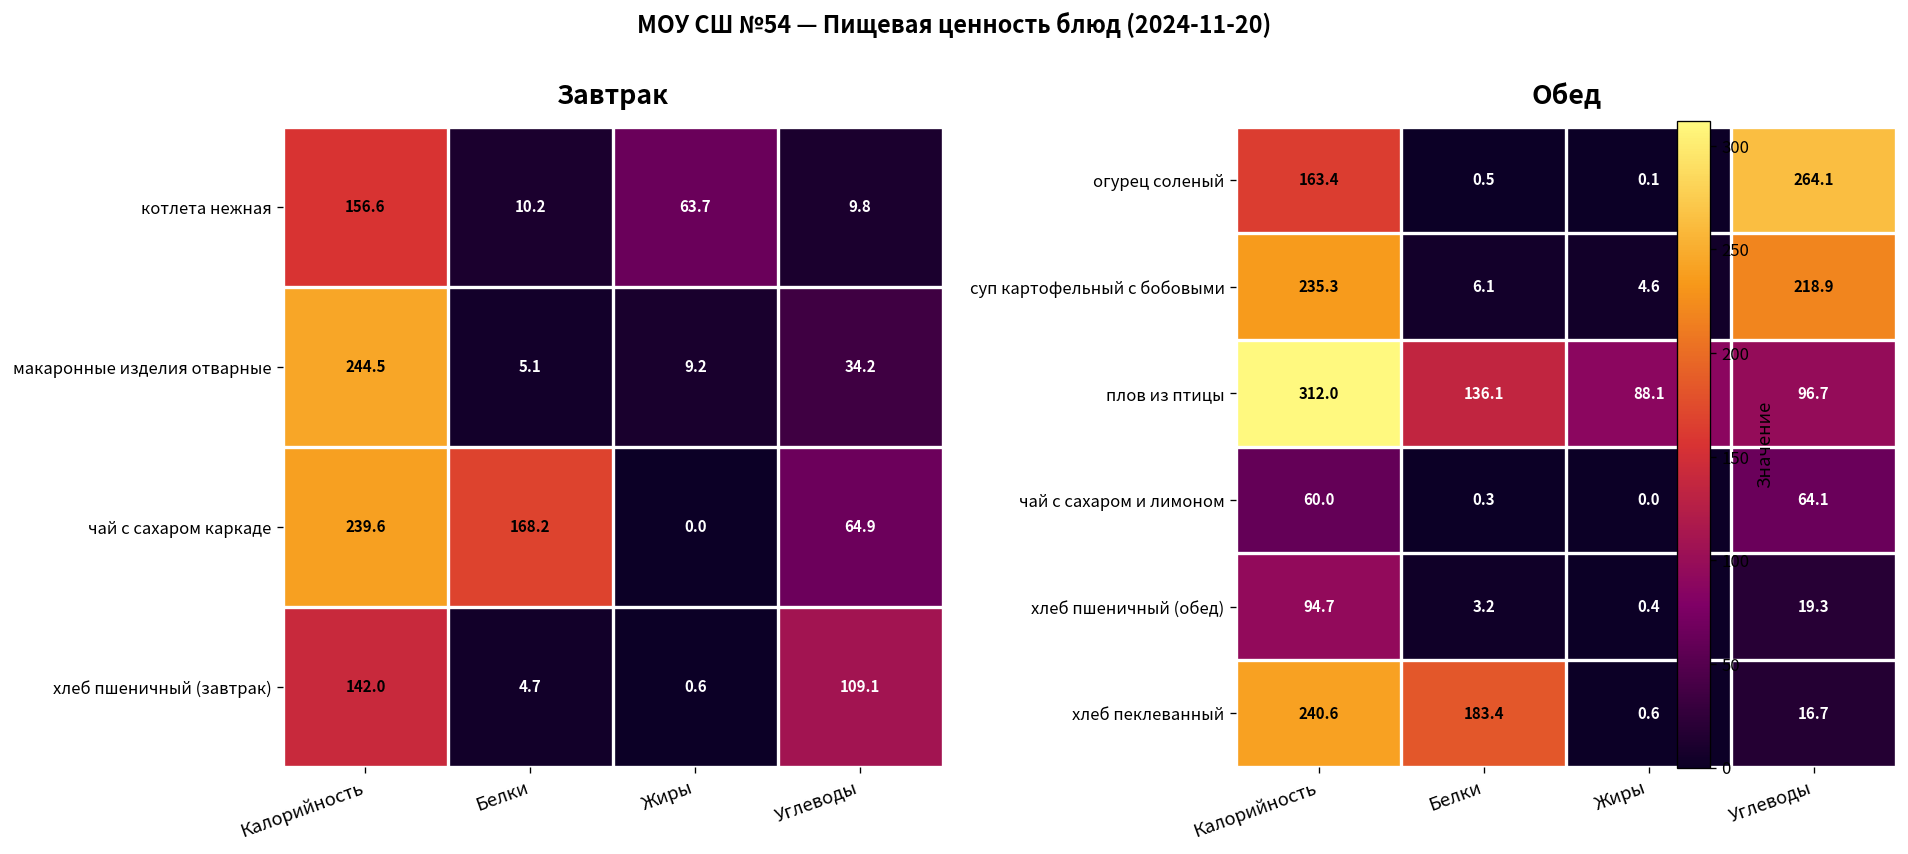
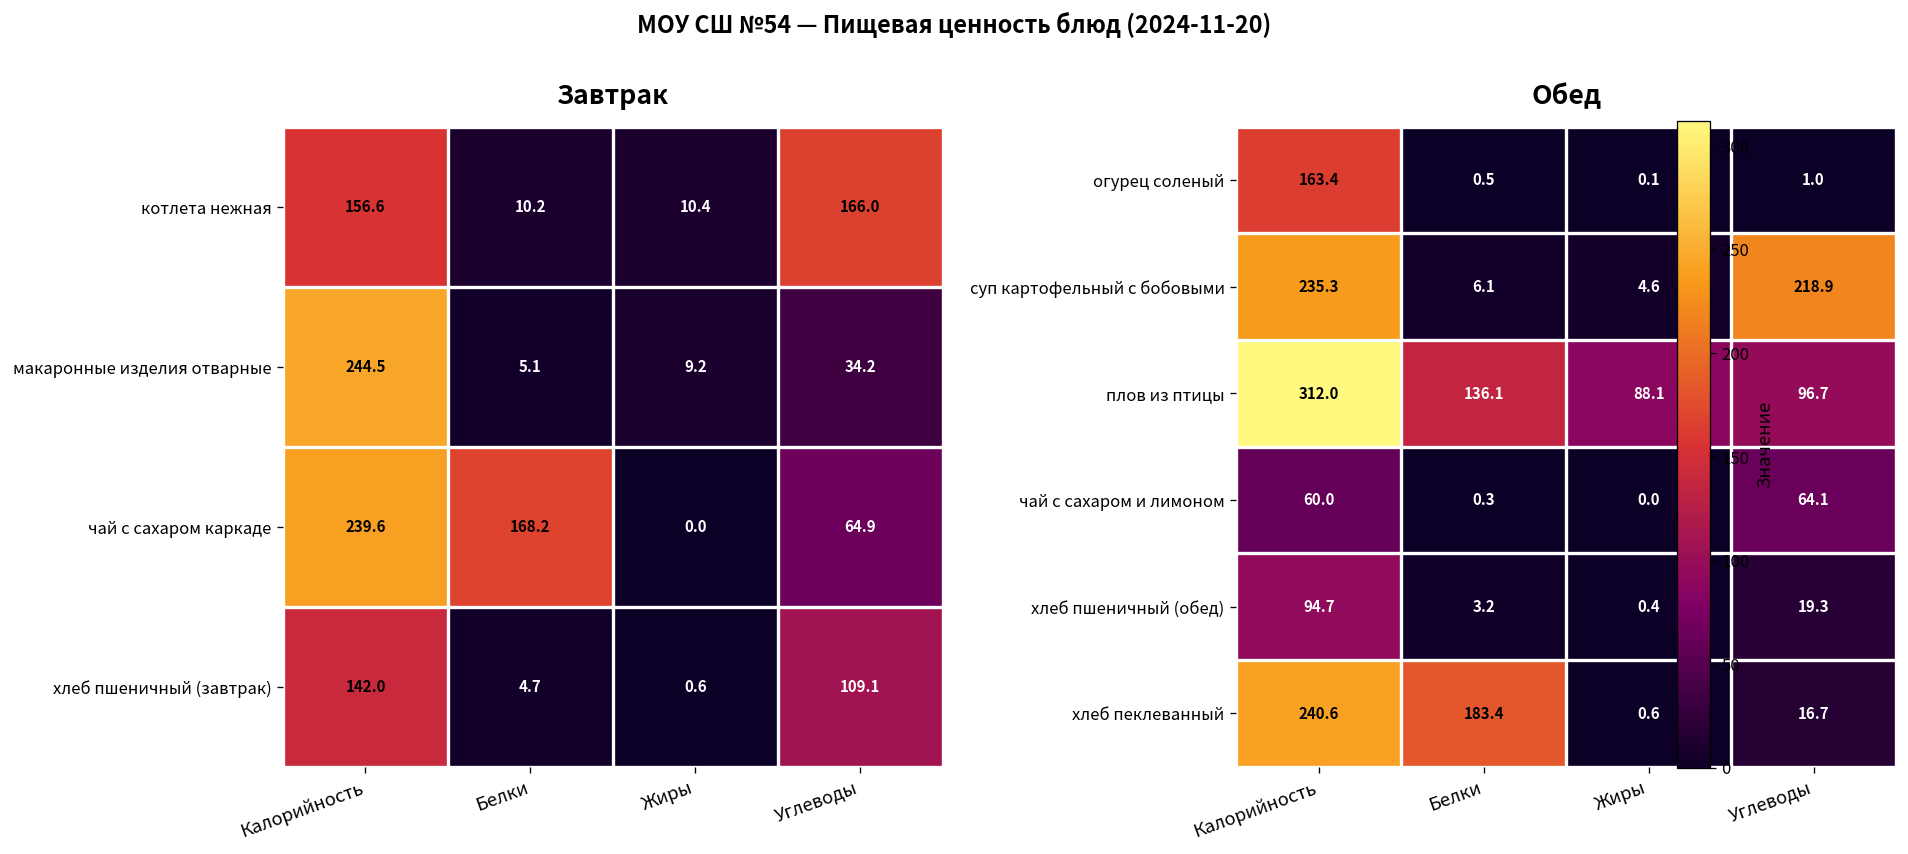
Завтрак, котлета нежная, Жиры: 63.7 -> 10.4
Завтрак, котлета нежная, Углеводы: 9.8 -> 166.0
Обед, огурец соленый, Углеводы: 264.1 -> 1.0
